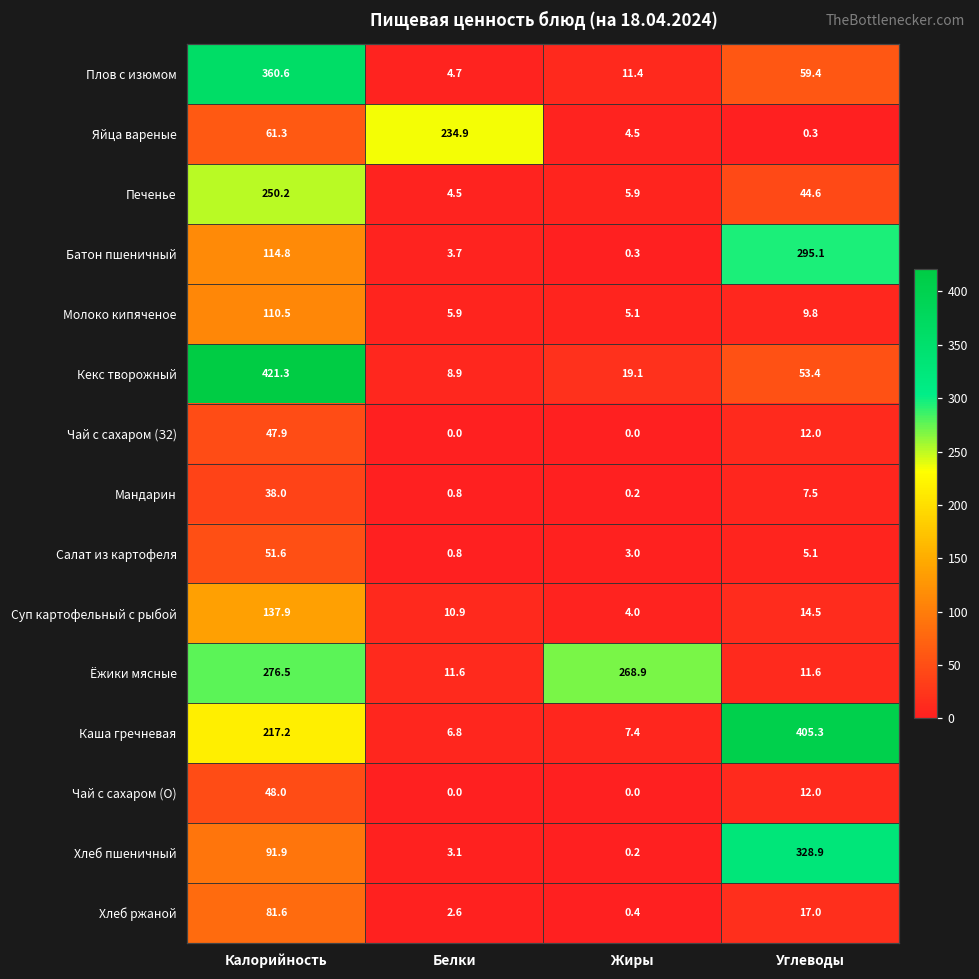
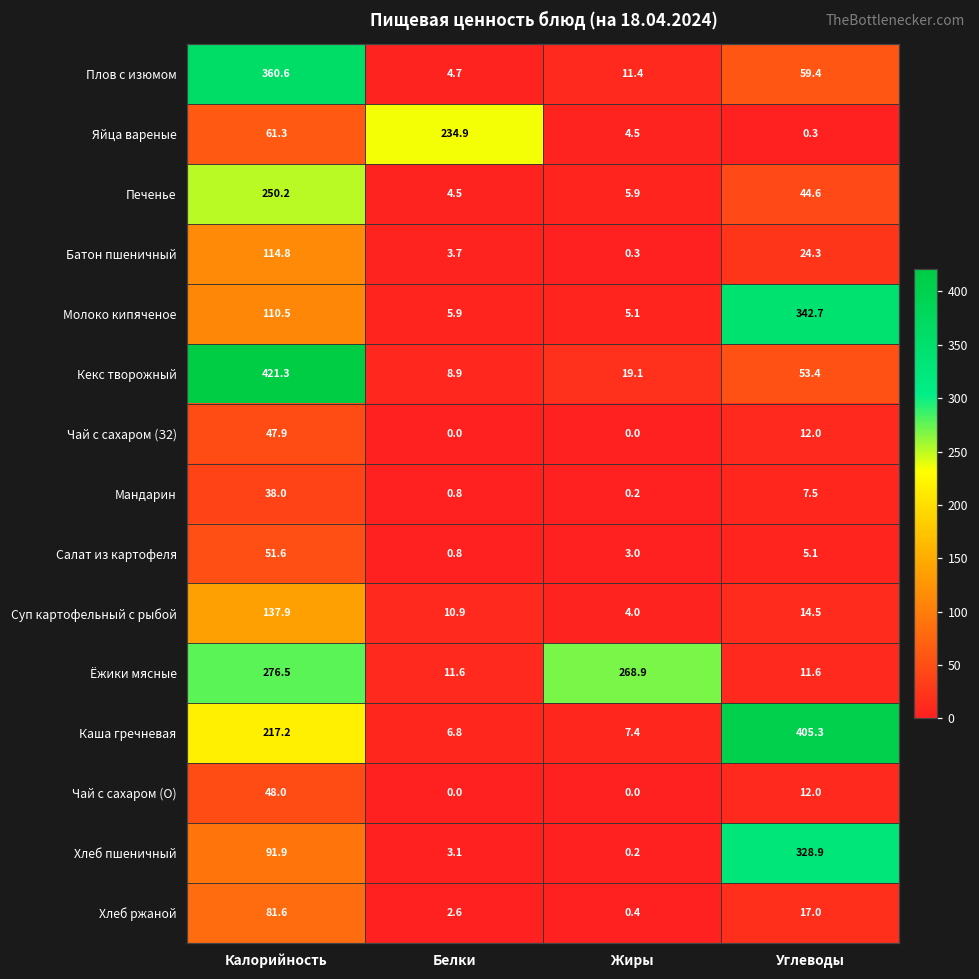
Батон пшеничный, Углеводы: 295.1 -> 24.3
Молоко кипяченое, Углеводы: 9.8 -> 342.7
